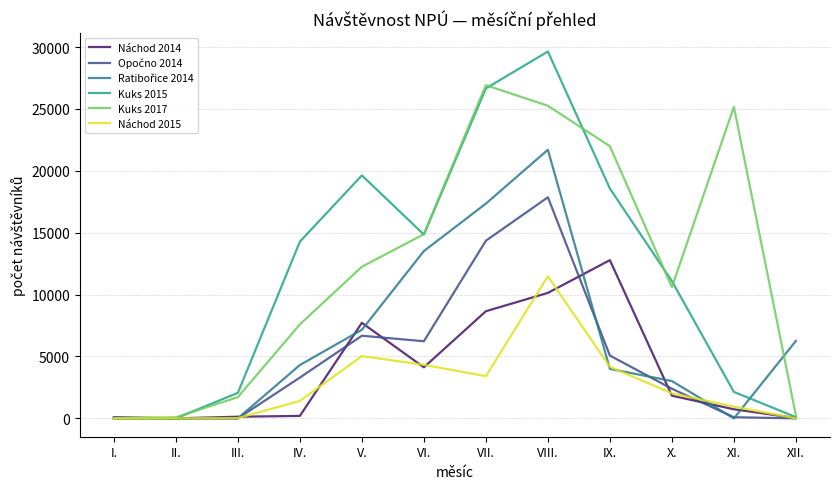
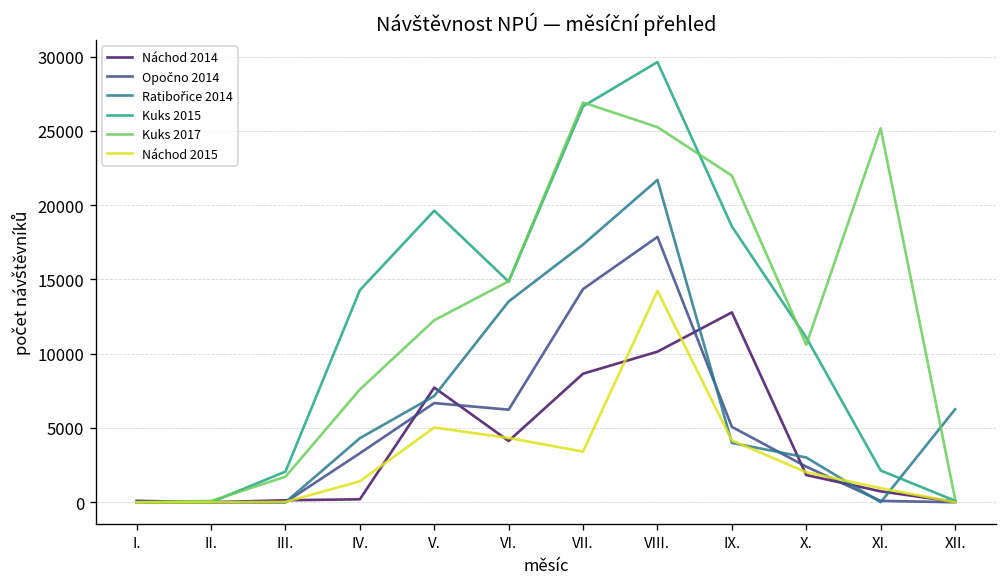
Náchod 2015, VIII.: 11500 -> 14200
